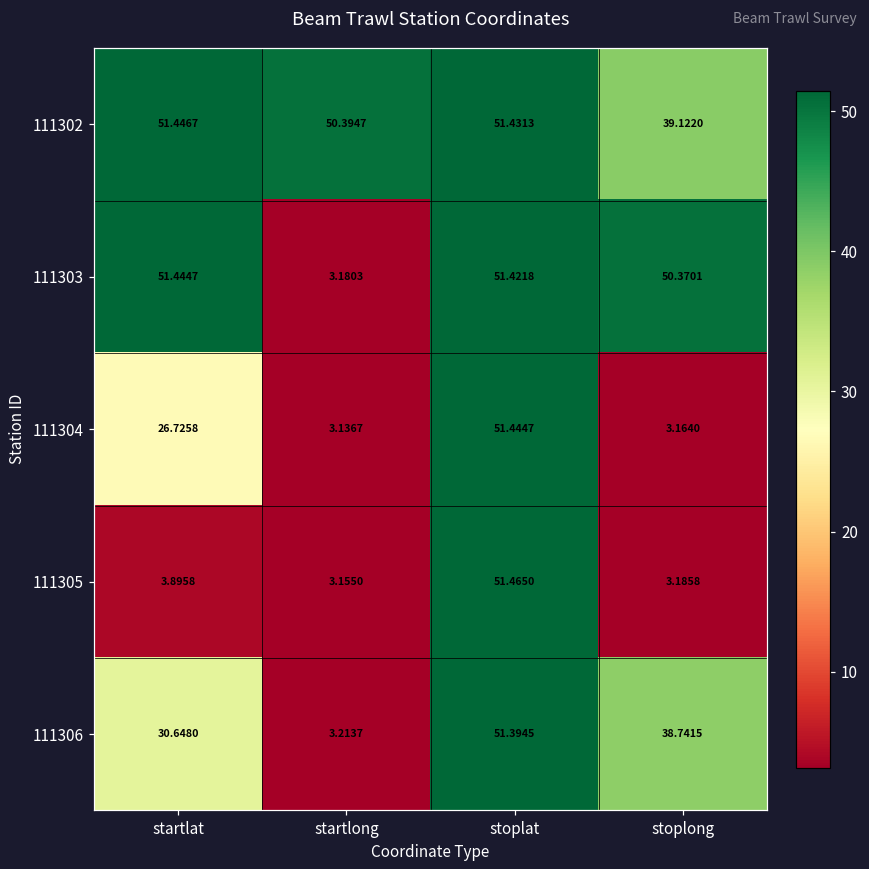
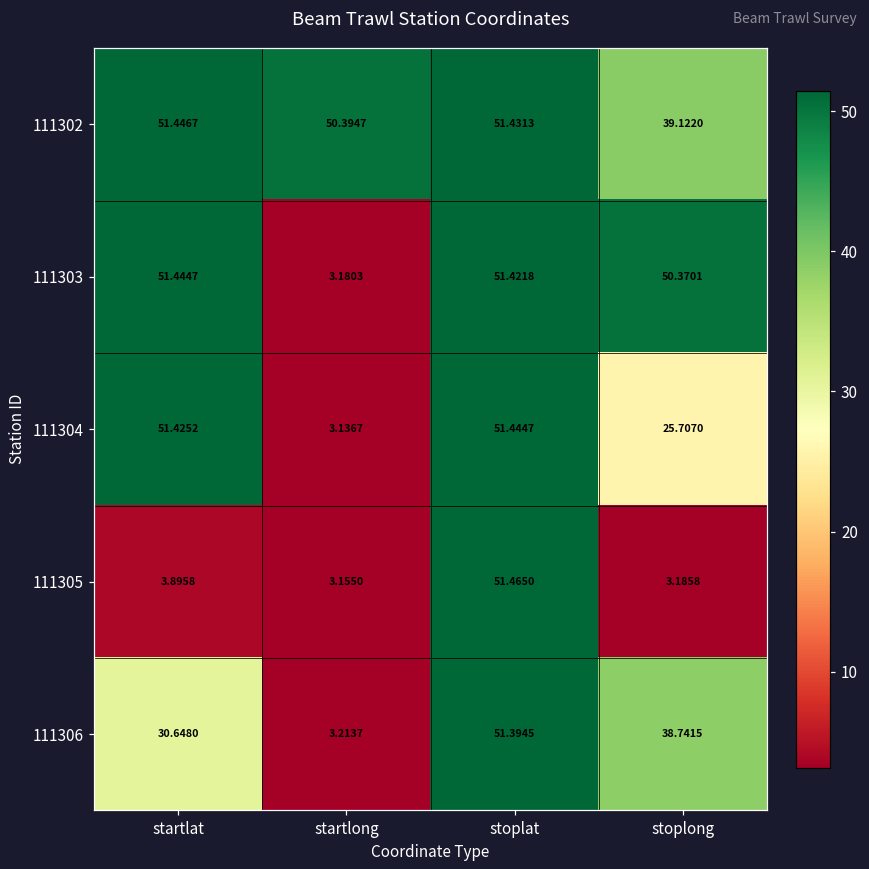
111304, startlat: 26.7258 -> 51.4252
111304, stoplong: 3.1640 -> 25.7070
